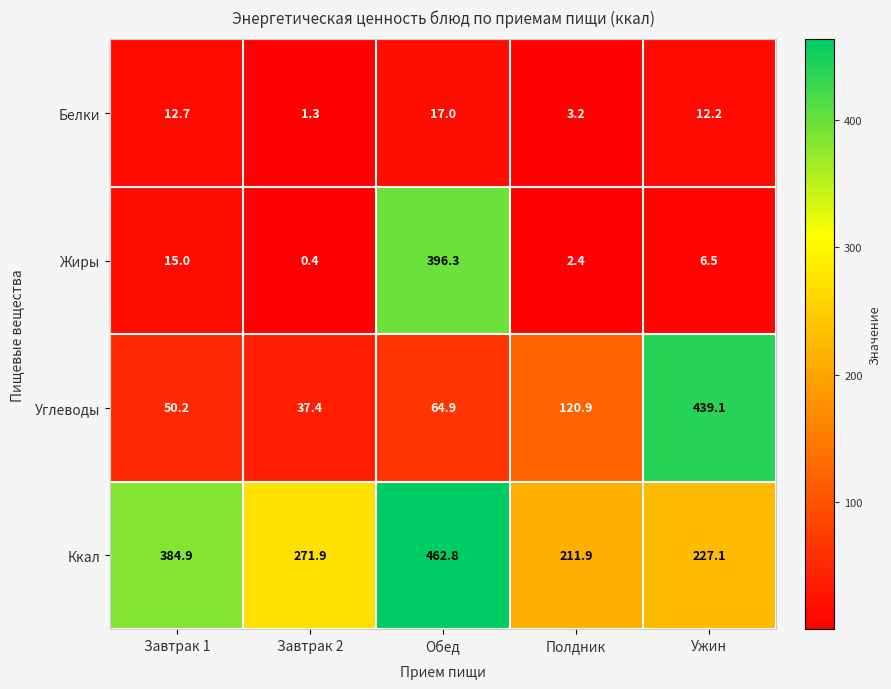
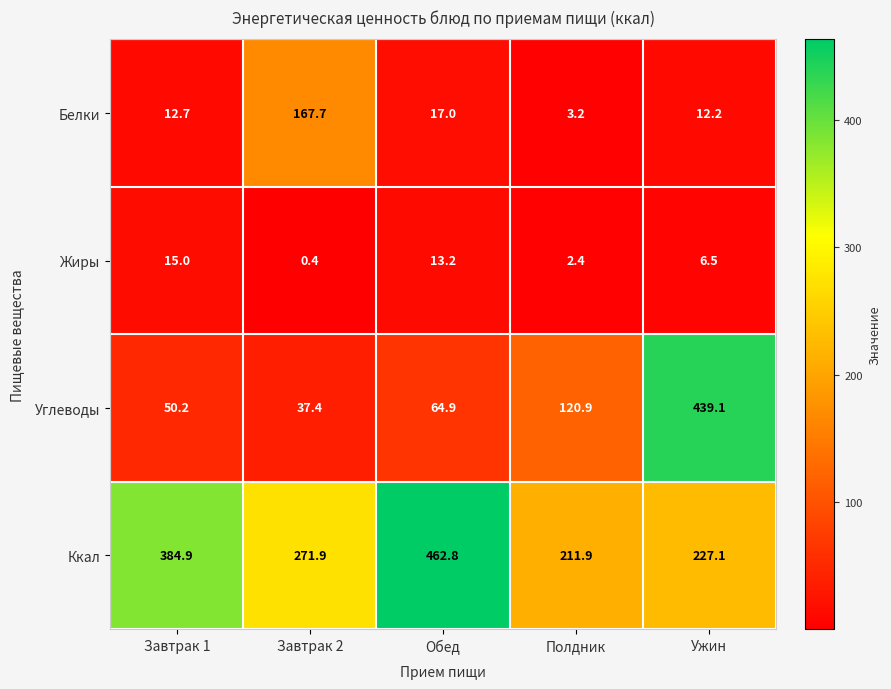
Белки, Завтрак 2: 1.3 -> 167.7
Жиры, Обед: 396.3 -> 13.2
